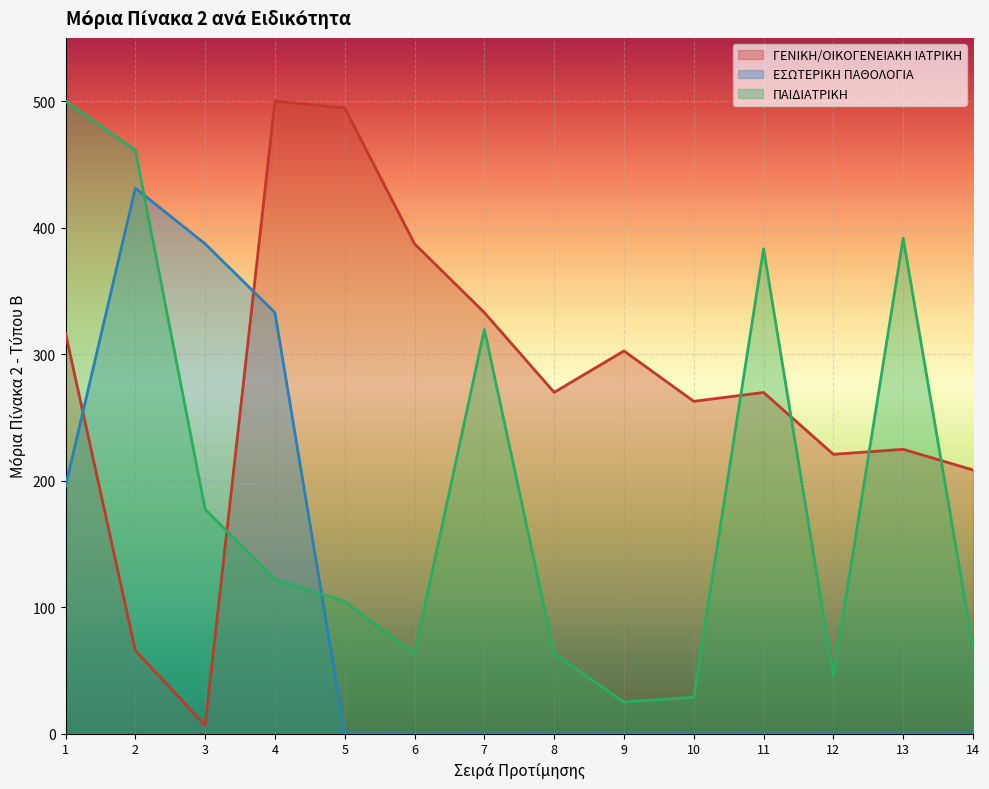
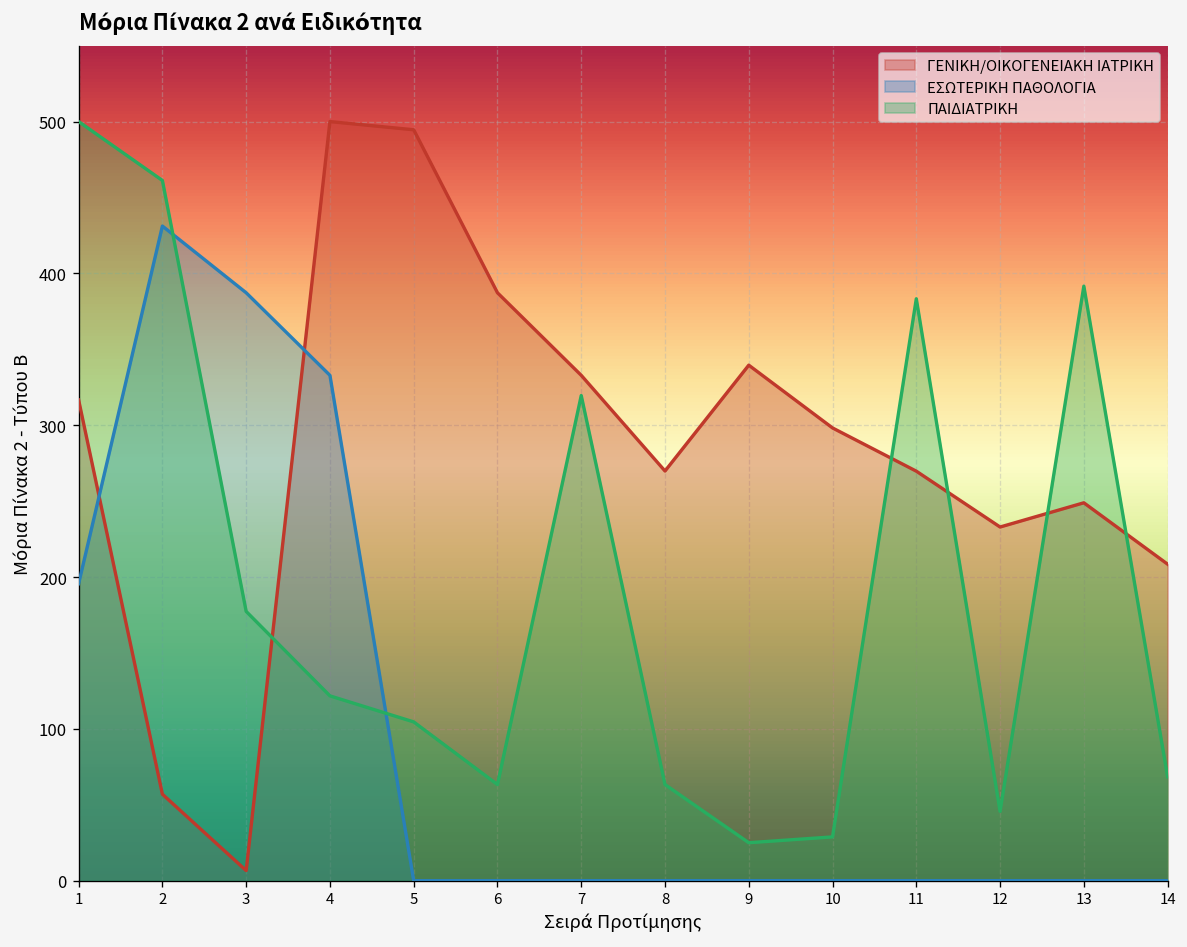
ΓΕΝΙΚΗ/ΟΙΚΟΓΕΝΕΙΑΚΗ ΙΑΤΡΙΚΗ, 2: 66 -> 57
ΓΕΝΙΚΗ/ΟΙΚΟΓΕΝΕΙΑΚΗ ΙΑΤΡΙΚΗ, 9: 303 -> 340
ΓΕΝΙΚΗ/ΟΙΚΟΓΕΝΕΙΑΚΗ ΙΑΤΡΙΚΗ, 10: 263 -> 298
ΓΕΝΙΚΗ/ΟΙΚΟΓΕΝΕΙΑΚΗ ΙΑΤΡΙΚΗ, 12: 221 -> 233
ΓΕΝΙΚΗ/ΟΙΚΟΓΕΝΕΙΑΚΗ ΙΑΤΡΙΚΗ, 13: 225 -> 249
